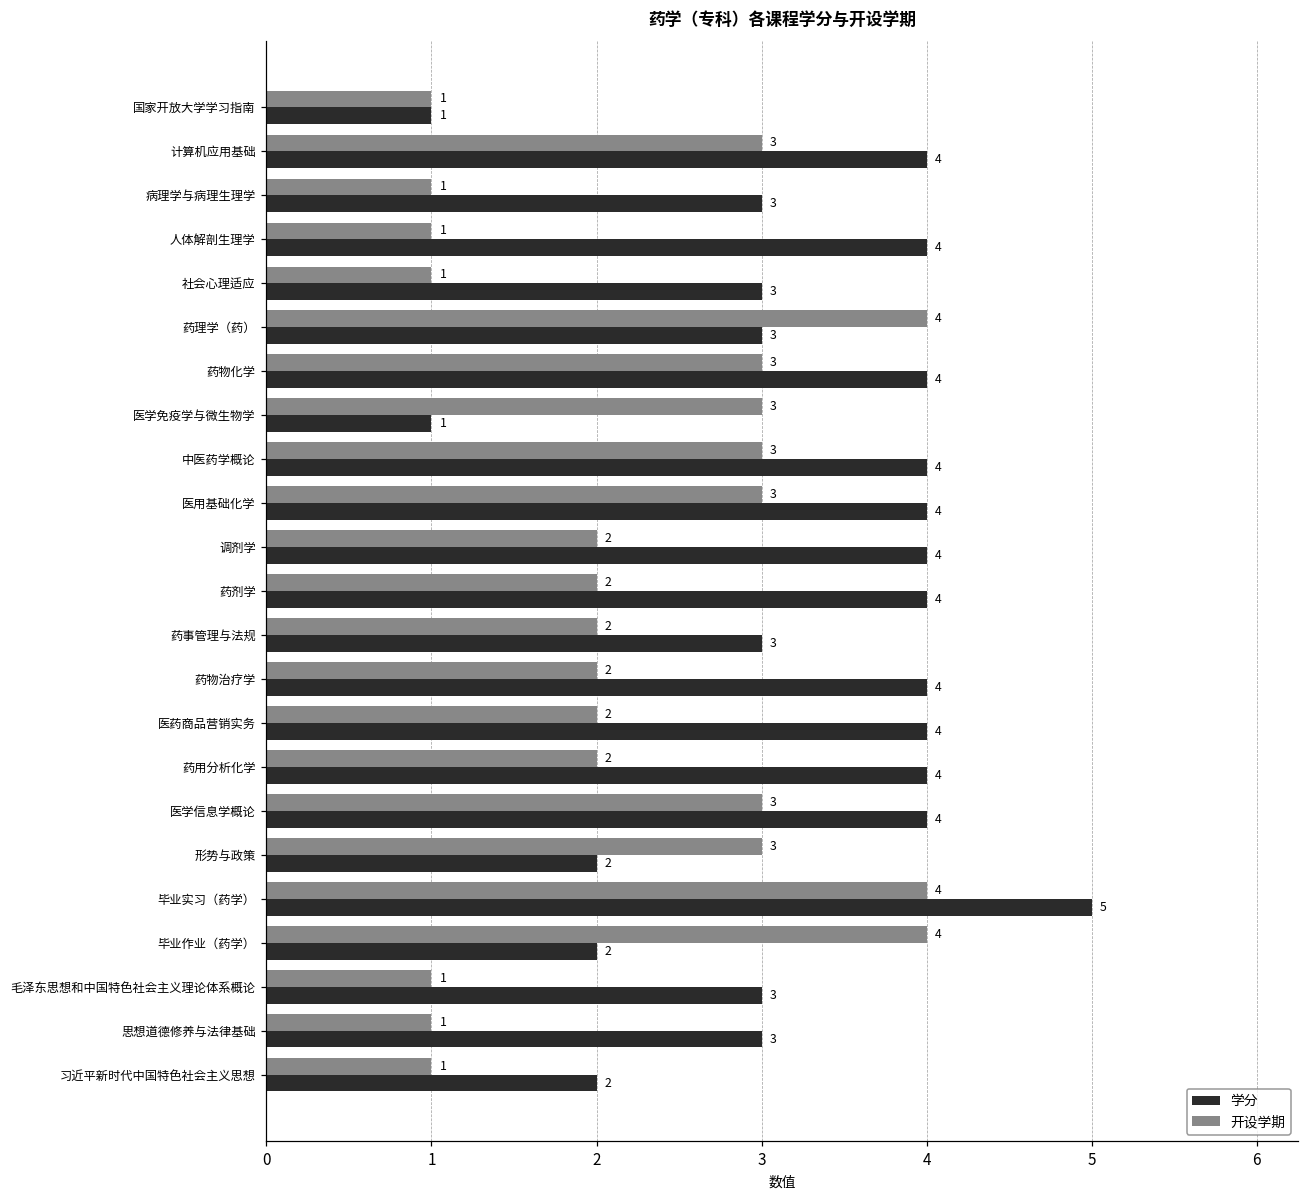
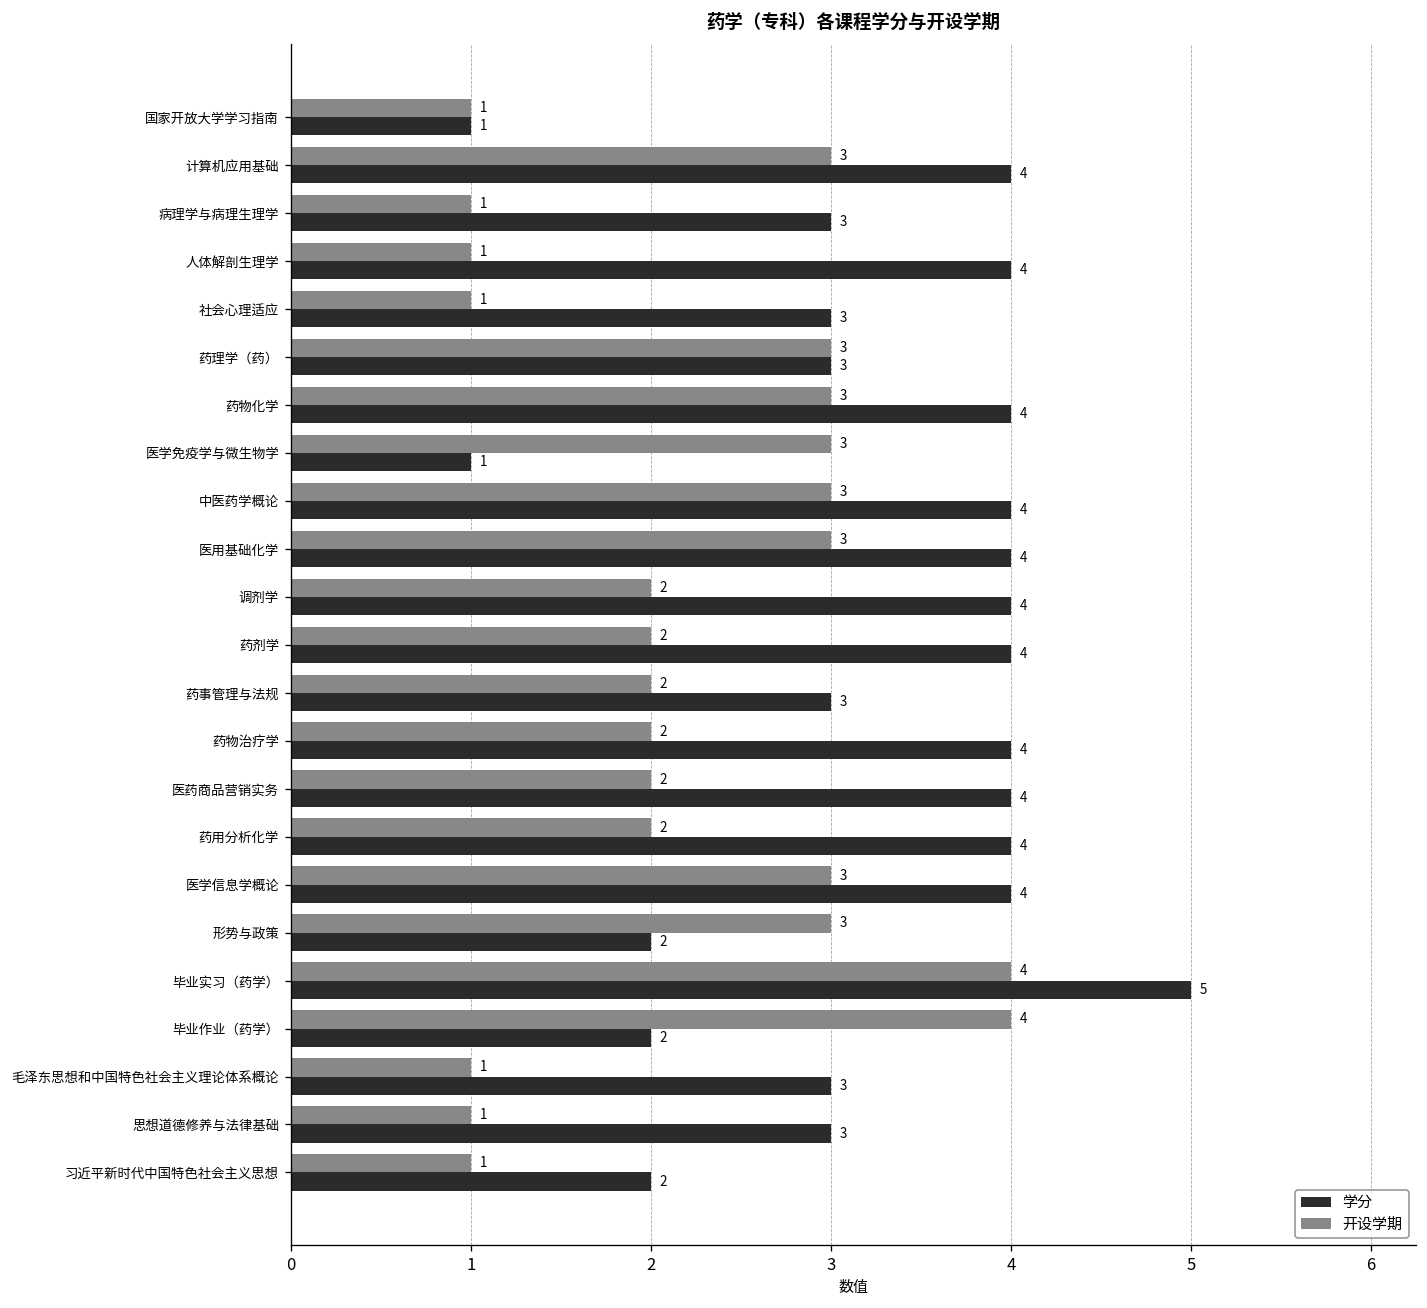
开设学期, 药理学（药）: 4 -> 3
